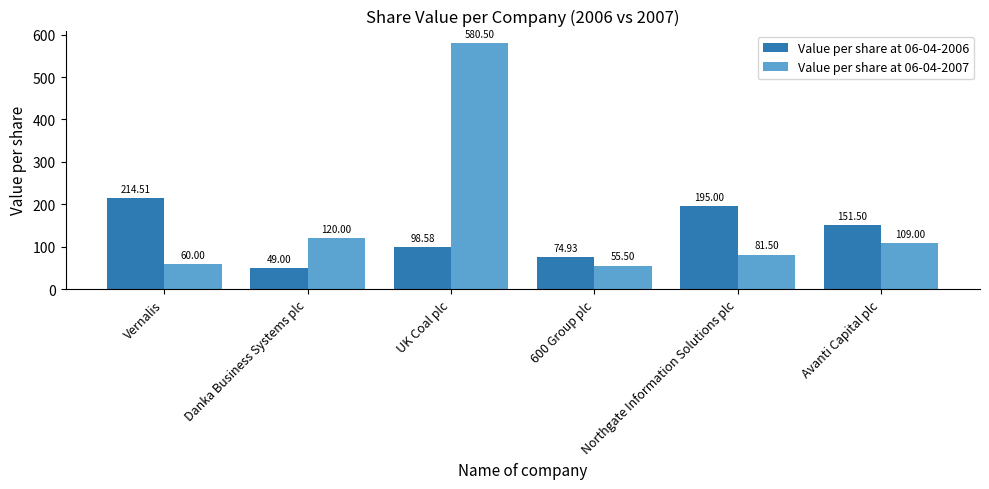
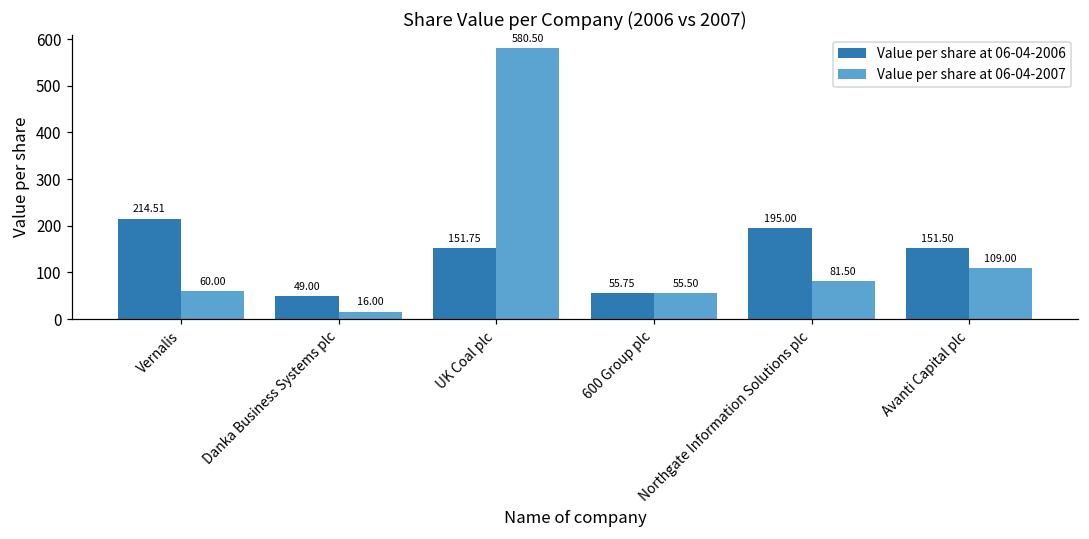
Value per share at 06-04-2007, Danka Business Systems plc: 120.00 -> 16.00
Value per share at 06-04-2006, UK Coal plc: 98.58 -> 151.75
Value per share at 06-04-2006, 600 Group plc: 74.93 -> 55.75
